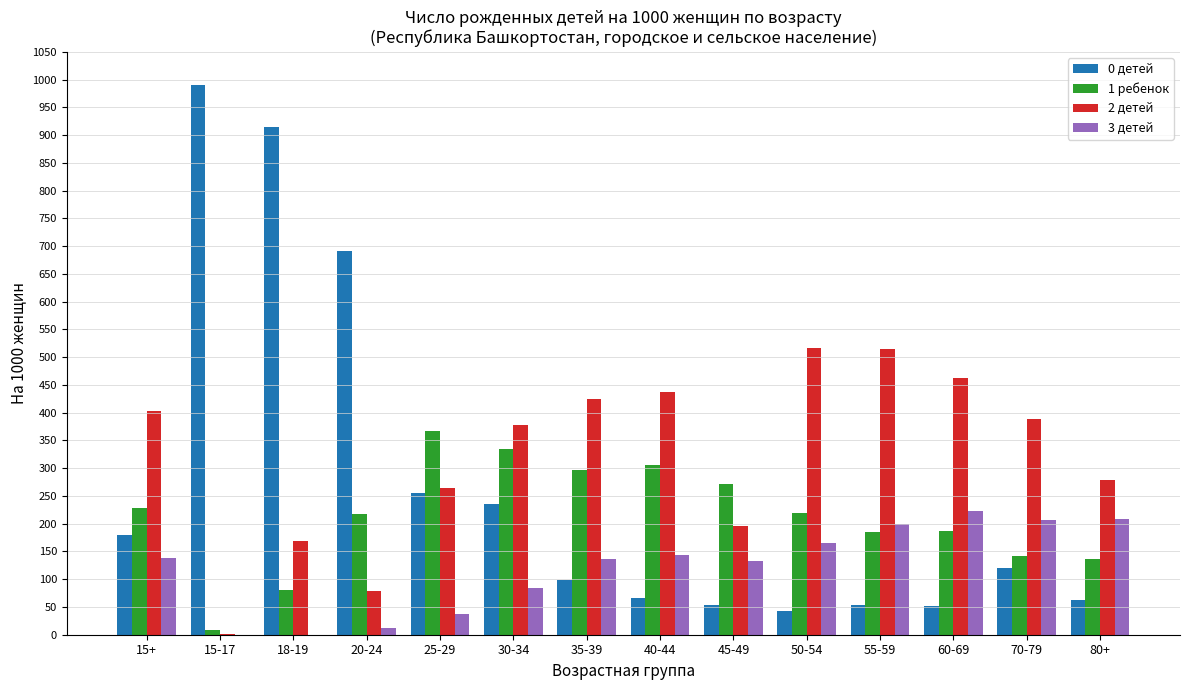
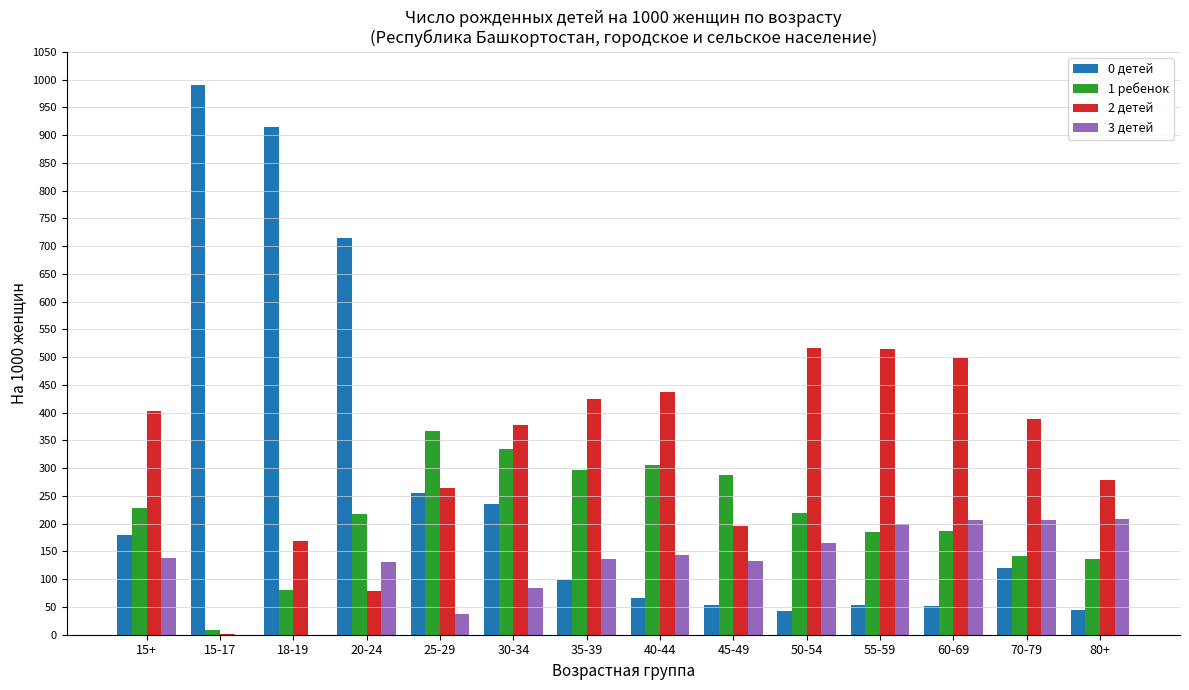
0 детей, 20-24: 690 -> 710
3 детей, 20-24: 10 -> 130
1 ребенок, 45-49: 270 -> 290
2 детей, 60-69: 460 -> 500
3 детей, 60-69: 220 -> 210
0 детей, 80+: 60 -> 40
